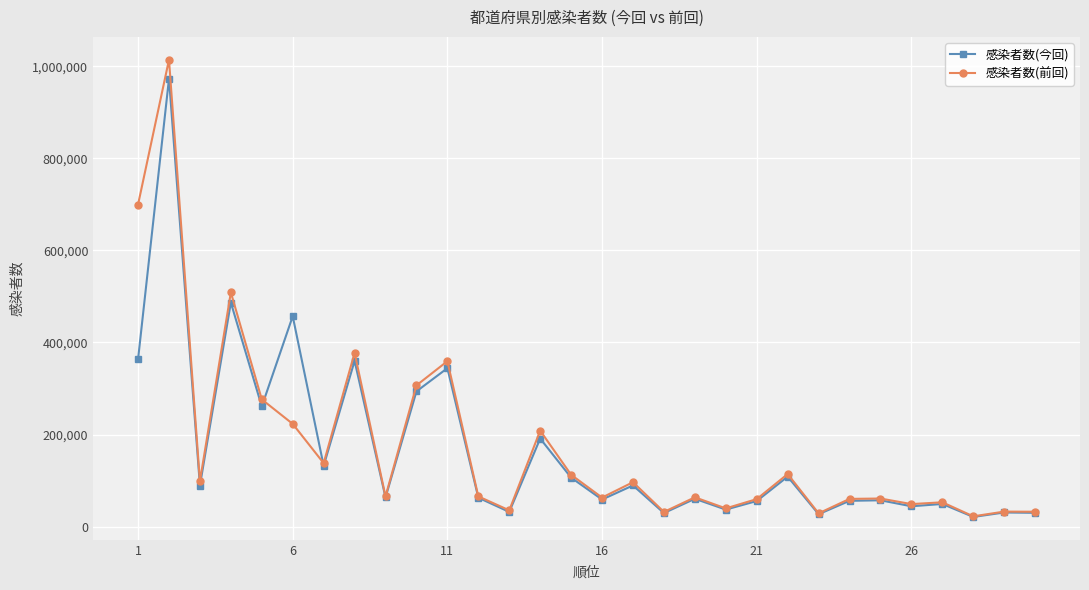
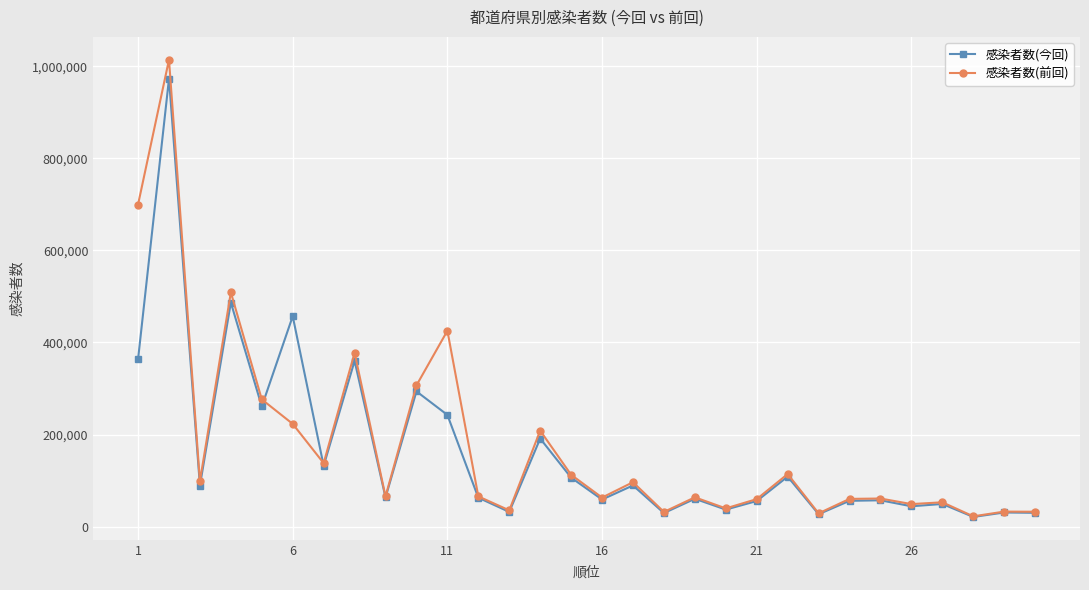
感染者数(今回), 11: 340,000 -> 240,000
感染者数(前回), 11: 360,000 -> 430,000
